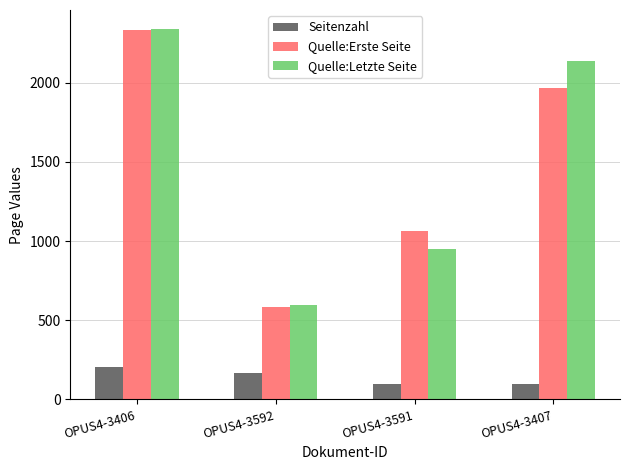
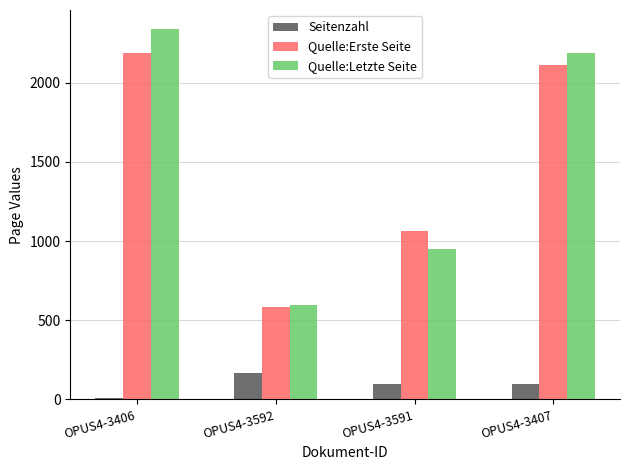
Seitenzahl, OPUS4-3406: 200 -> 10
Quelle:Erste Seite, OPUS4-3406: 2330 -> 2190
Quelle:Erste Seite, OPUS4-3407: 1970 -> 2110
Quelle:Letzte Seite, OPUS4-3407: 2140 -> 2190
